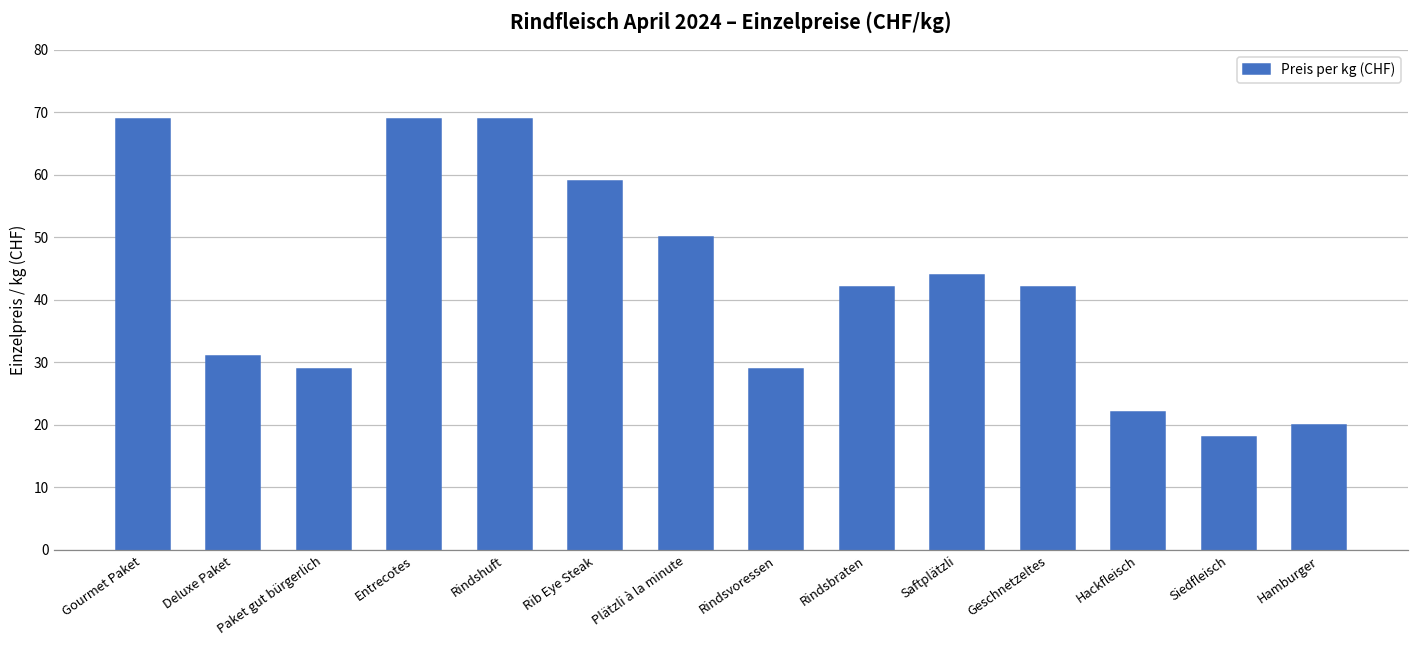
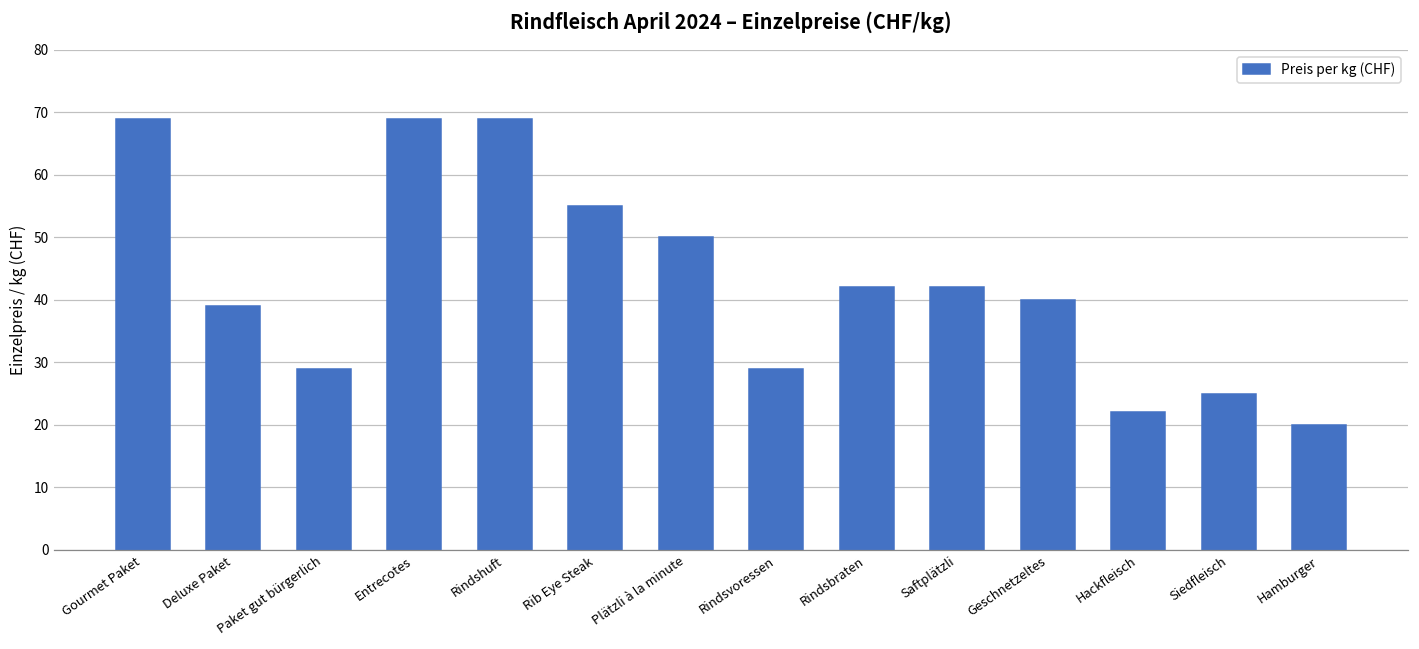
Deluxe Paket: 31 -> 39
Rib Eye Steak: 59 -> 55
Saftplätzli: 44 -> 42
Geschnetzeltes: 42 -> 40
Siedfleisch: 18 -> 25
